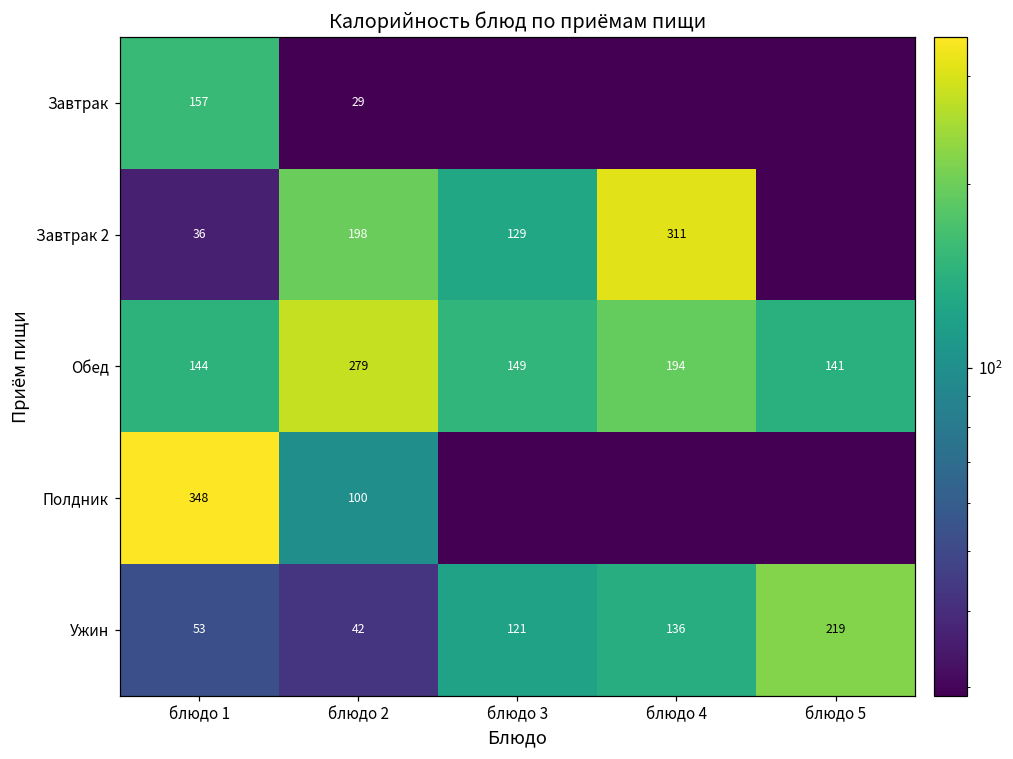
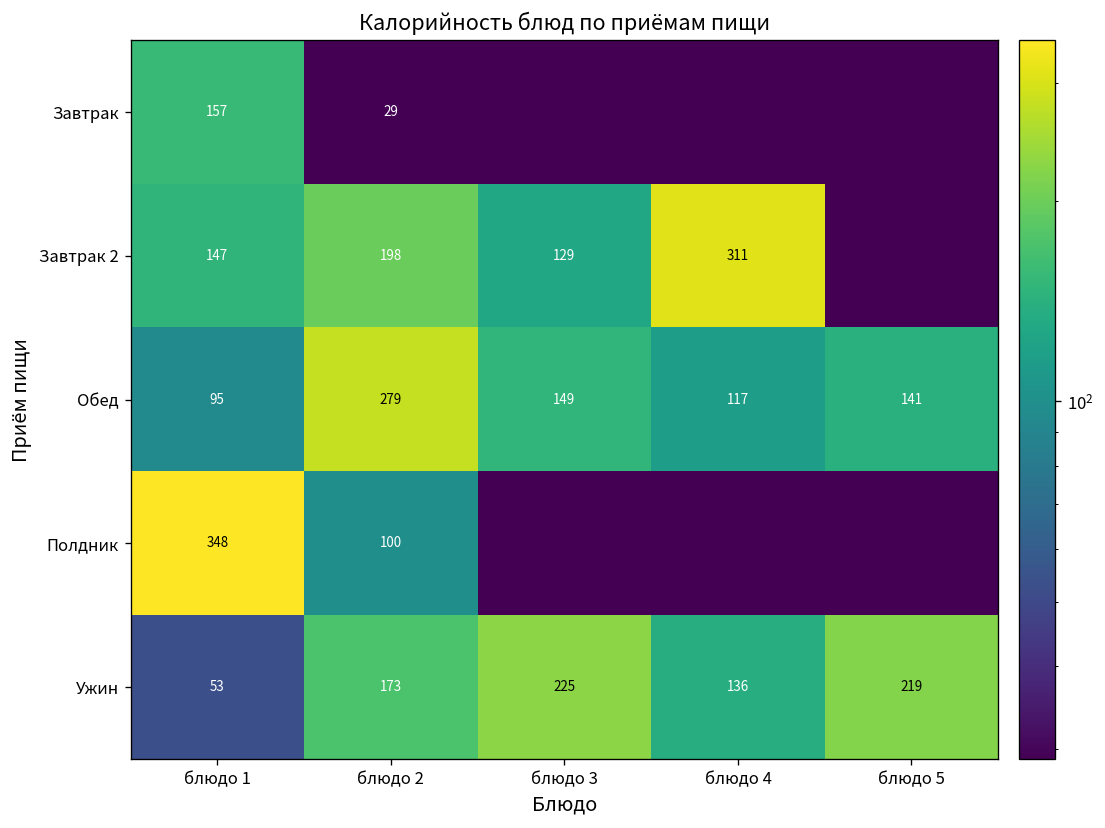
Завтрак 2, блюдо 1: 36 -> 147
Обед, блюдо 1: 144 -> 95
Обед, блюдо 4: 194 -> 117
Ужин, блюдо 2: 42 -> 173
Ужин, блюдо 3: 121 -> 225
